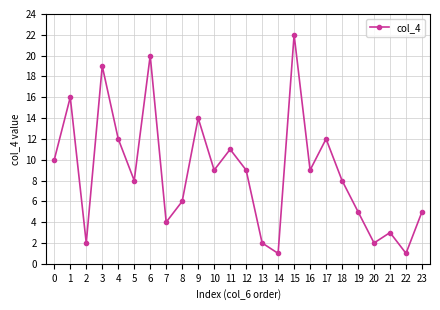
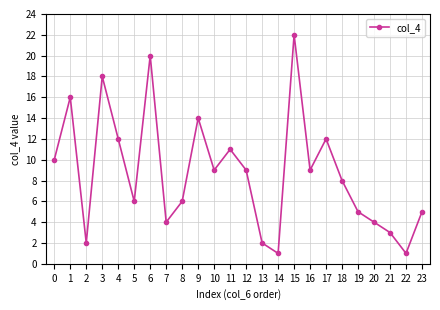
3: 19 -> 18
5: 8 -> 6
20: 2 -> 4
